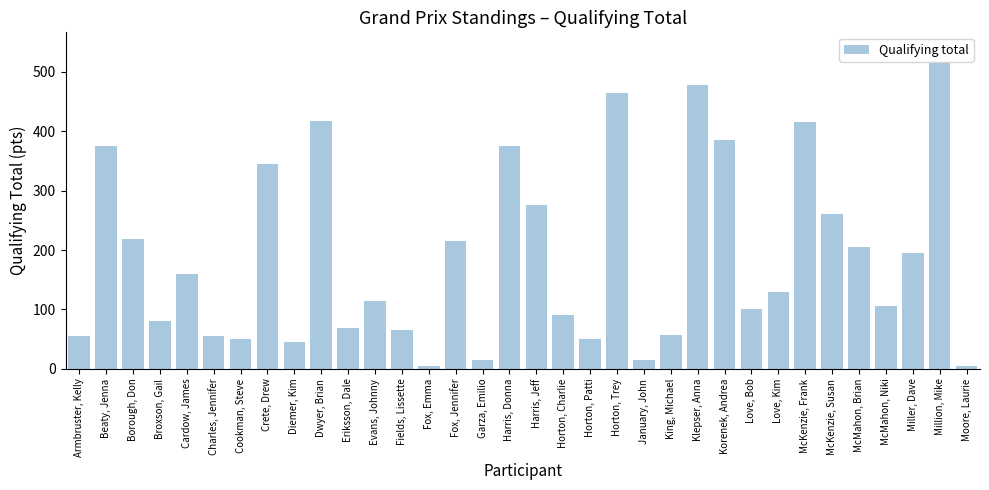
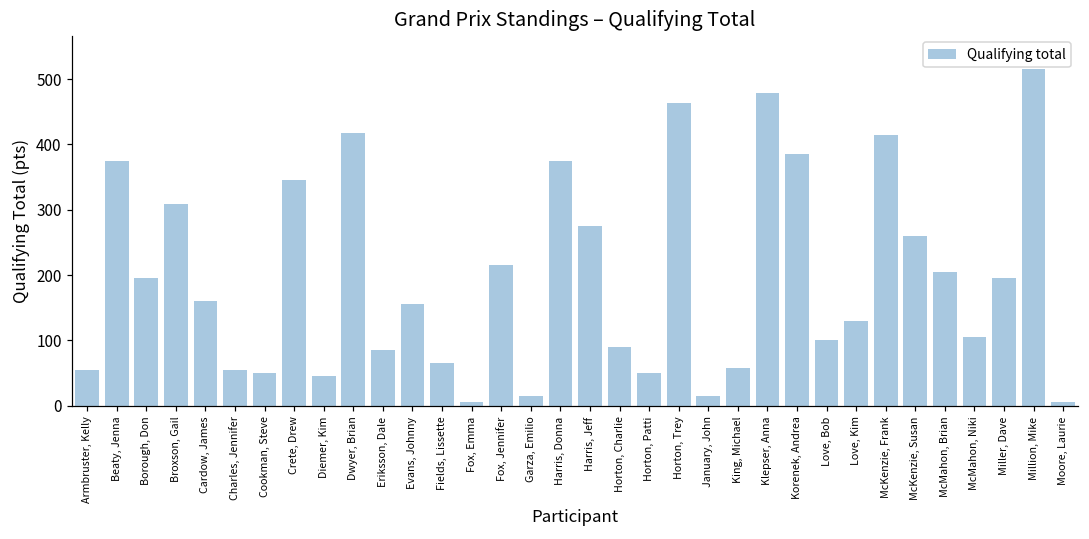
Borough, Don: 220 -> 200
Broxson, Gail: 80 -> 310
Eriksson, Dale: 70 -> 90
Evans, Johnny: 120 -> 160
